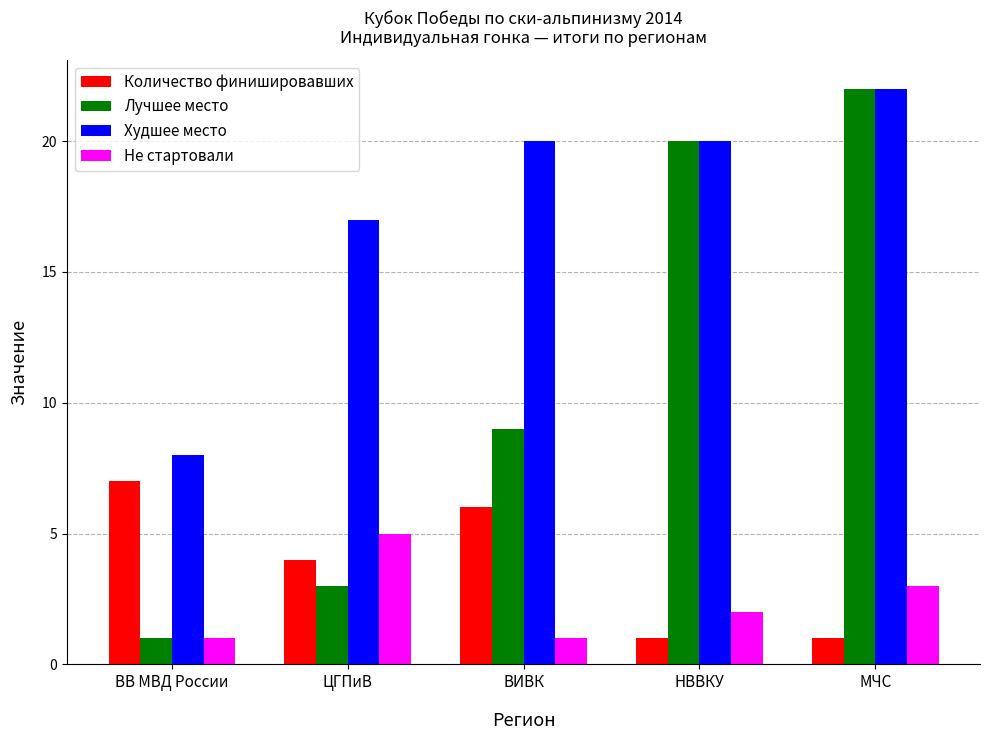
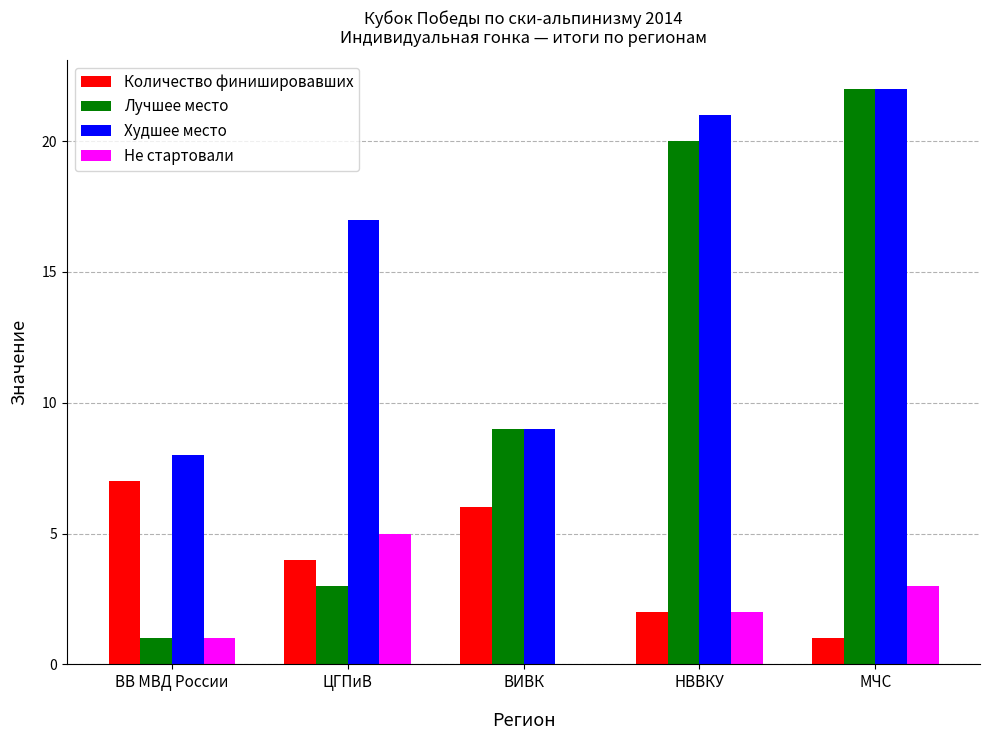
Худшее место, ВИВК: 20 -> 9
Не стартовали, ВИВК: 1 -> 0
Количество финишировавших, НВВКУ: 1 -> 2
Худшее место, НВВКУ: 20 -> 21
